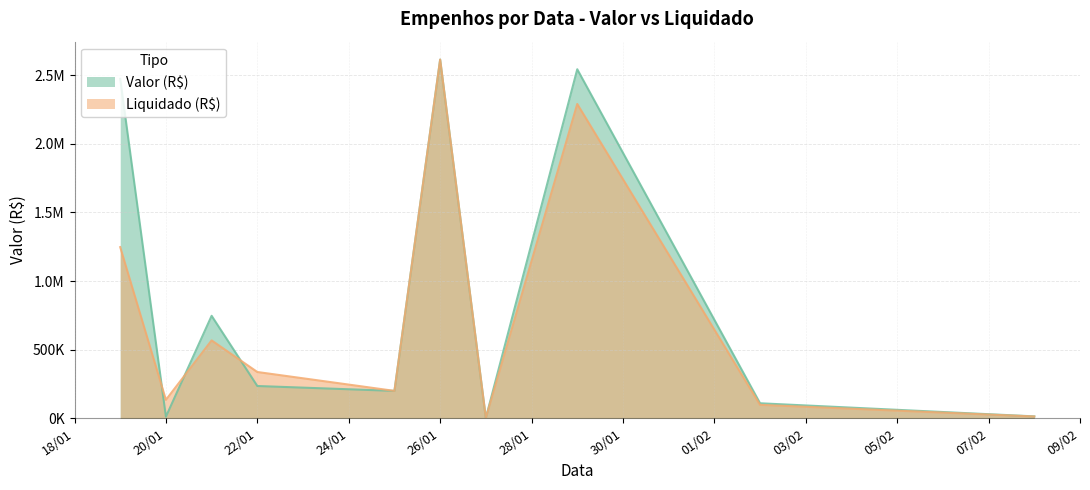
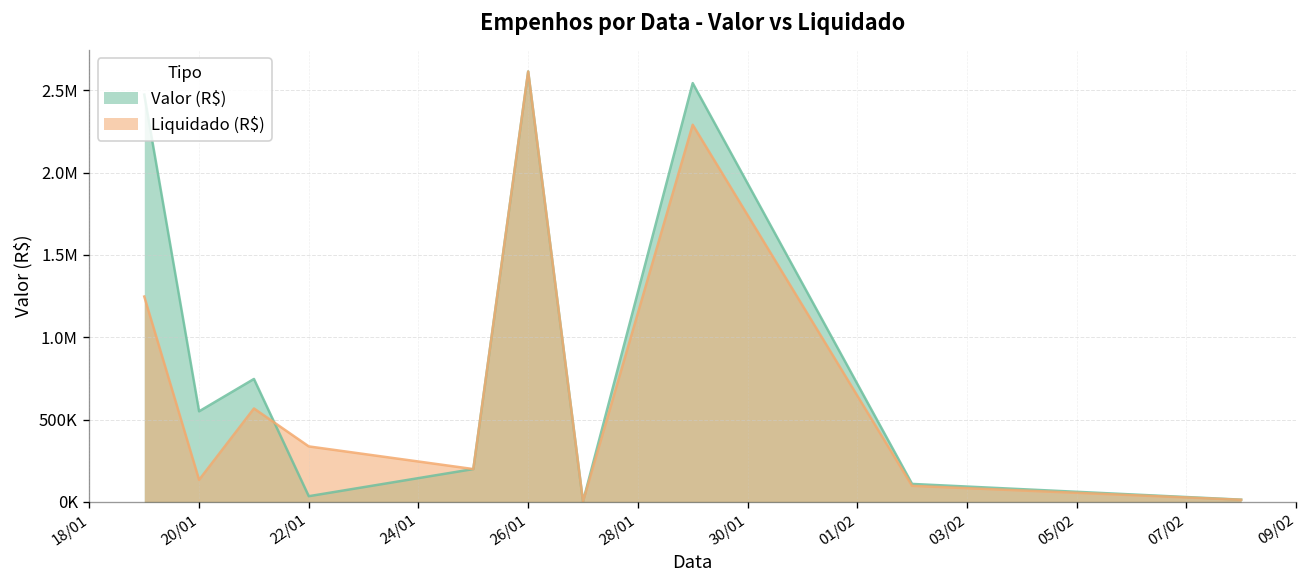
Valor (R$), 20/01: 10000 -> 550000
Valor (R$), 22/01: 230000 -> 30000
